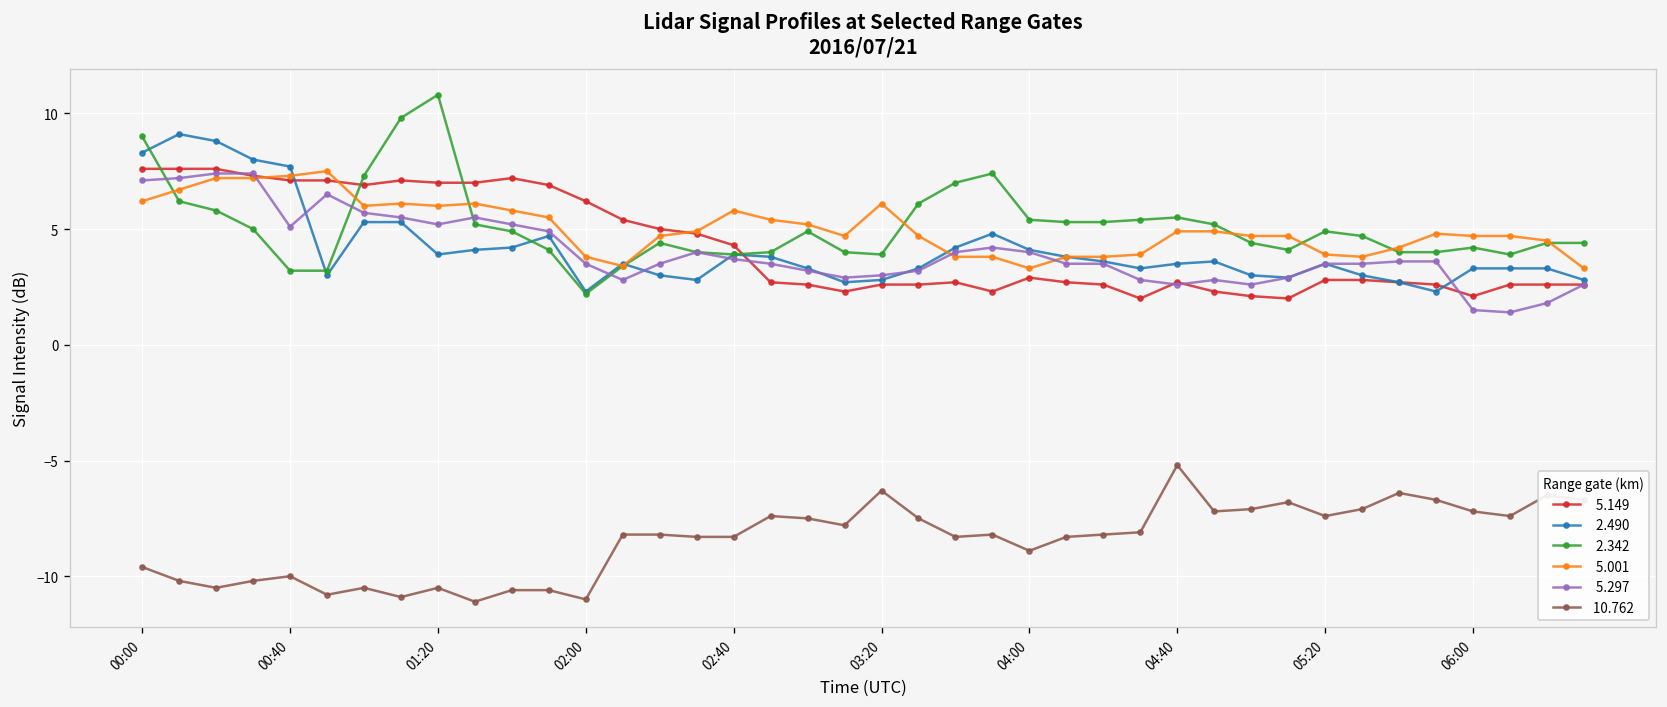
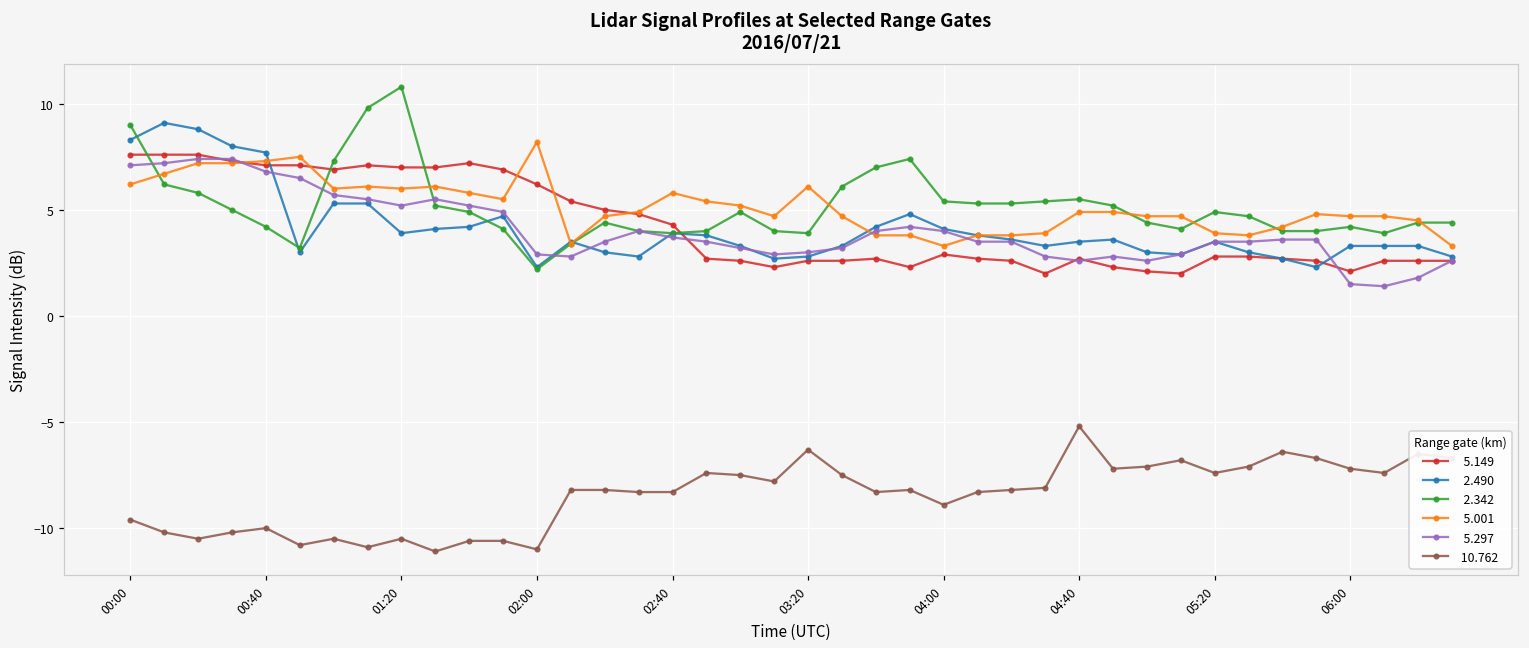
2.342, 00:40: 3.2 -> 4.2
5.297, 00:40: 5.1 -> 6.8
5.001, 02:00: 3.8 -> 8.2
5.297, 02:00: 3.5 -> 2.9
